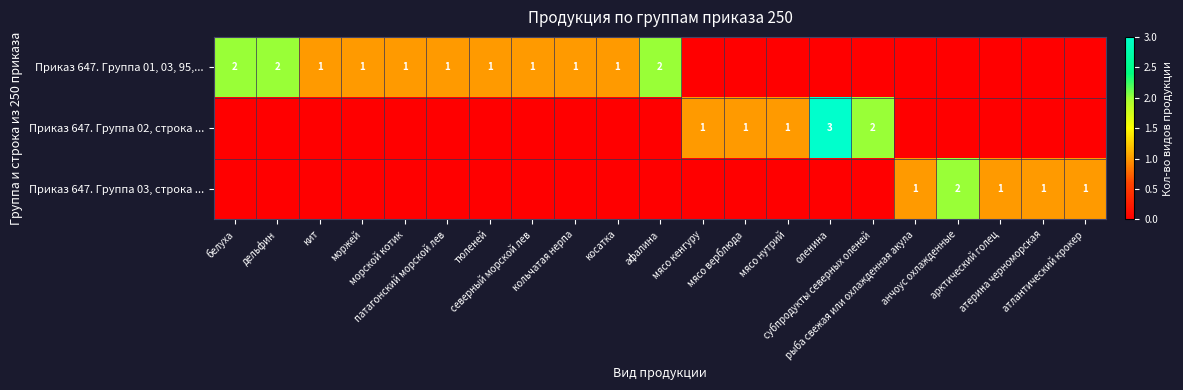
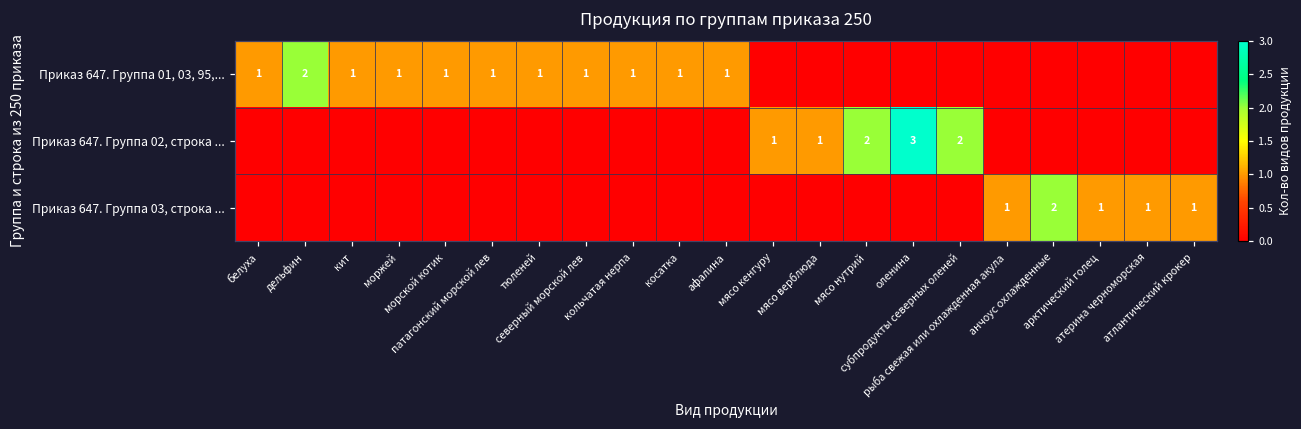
Приказ 647. Группа 01, 03, 95,..., белуха: 2 -> 1
Приказ 647. Группа 01, 03, 95,..., афалина: 2 -> 1
Приказ 647. Группа 02, строка ..., мясо нутрий: 1 -> 2
